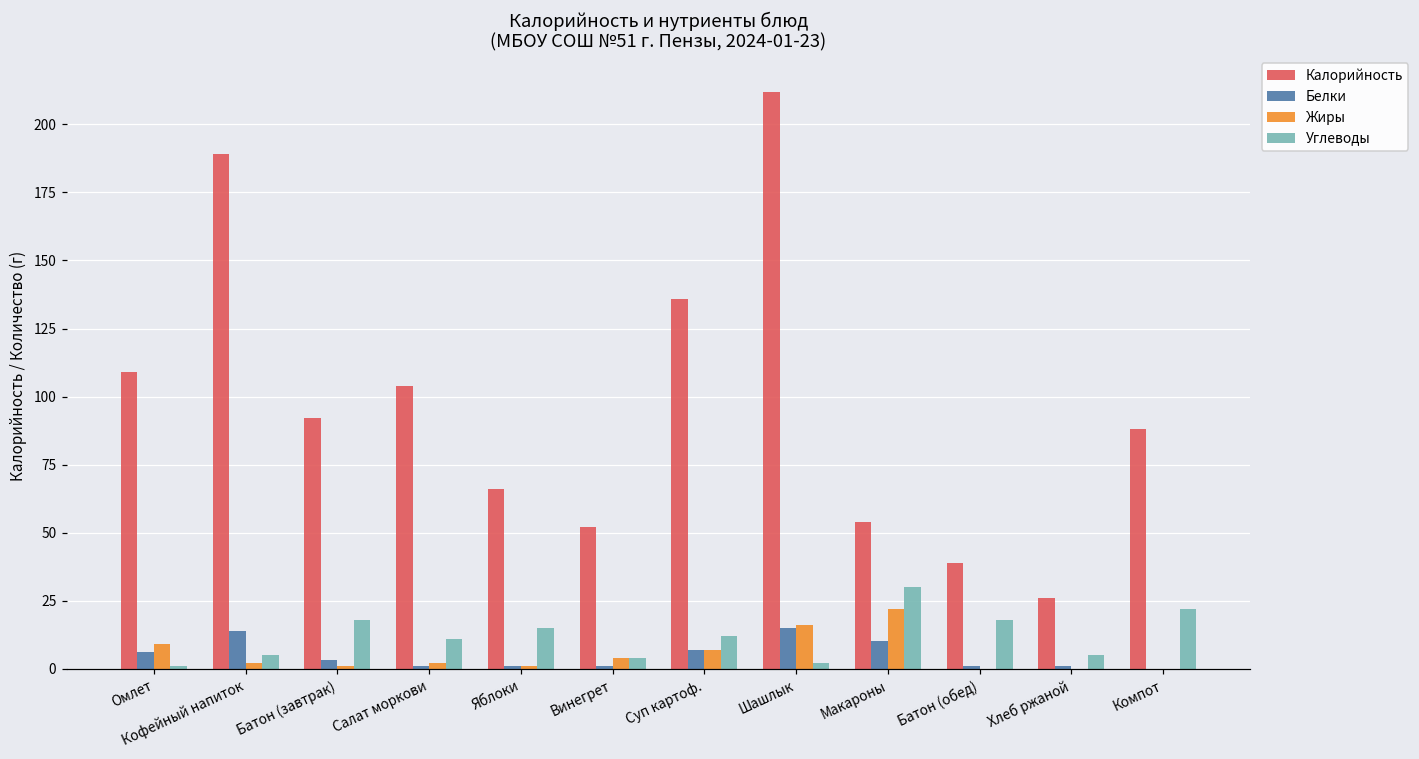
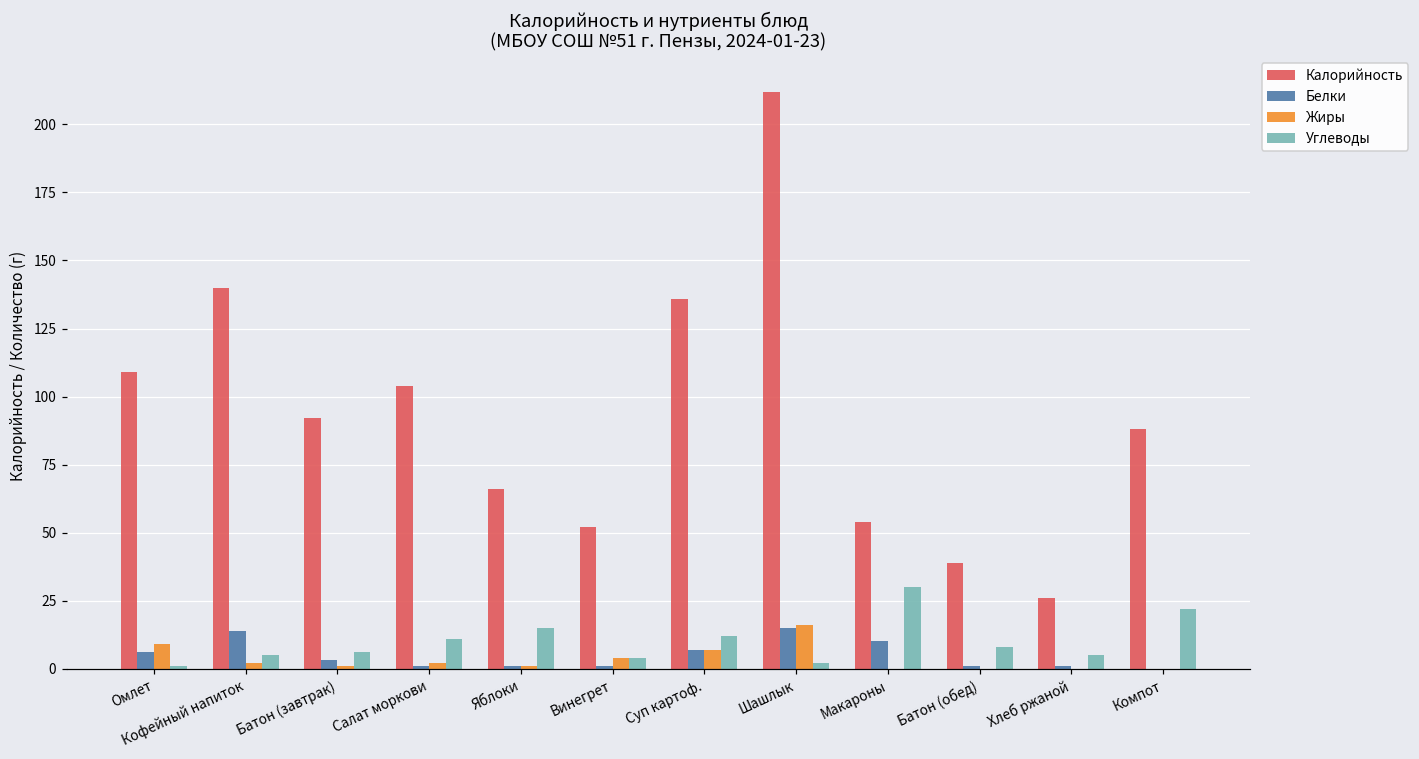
Калорийность, Кофейный напиток: 189 -> 140
Углеводы, Батон (завтрак): 18 -> 6
Жиры, Макароны: 22 -> 0
Углеводы, Батон (обед): 18 -> 8
